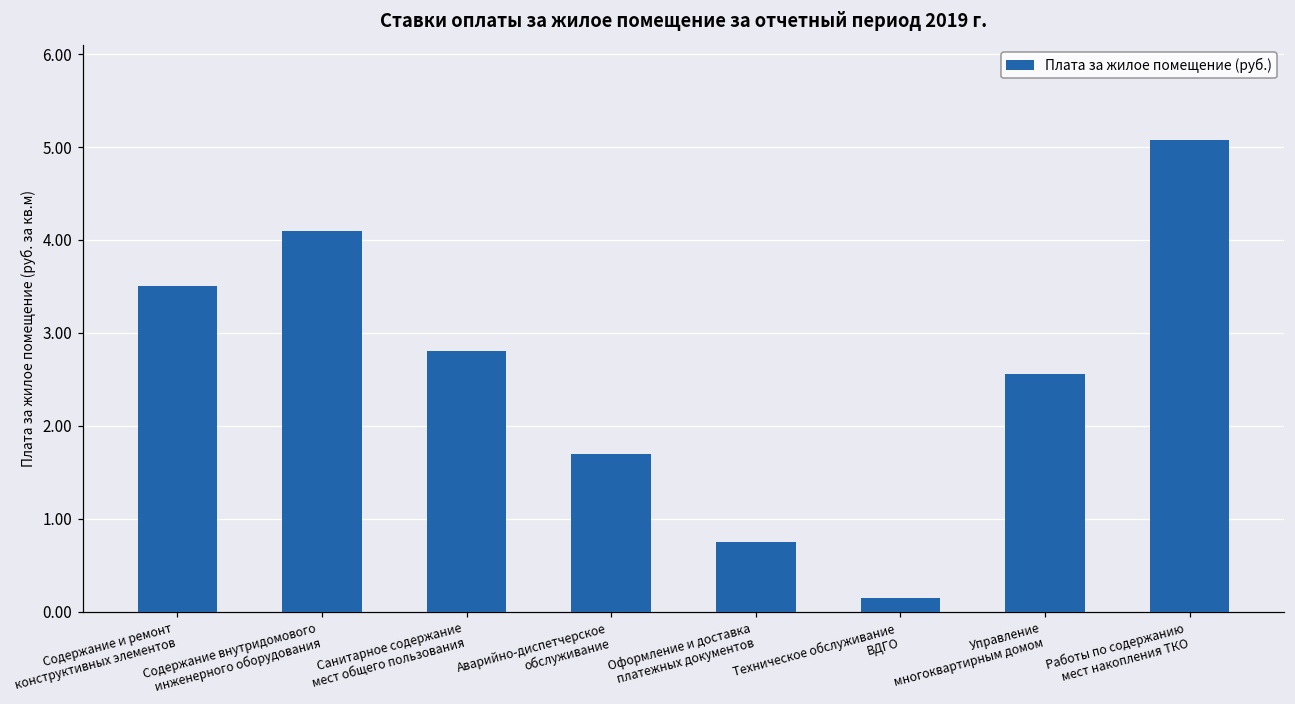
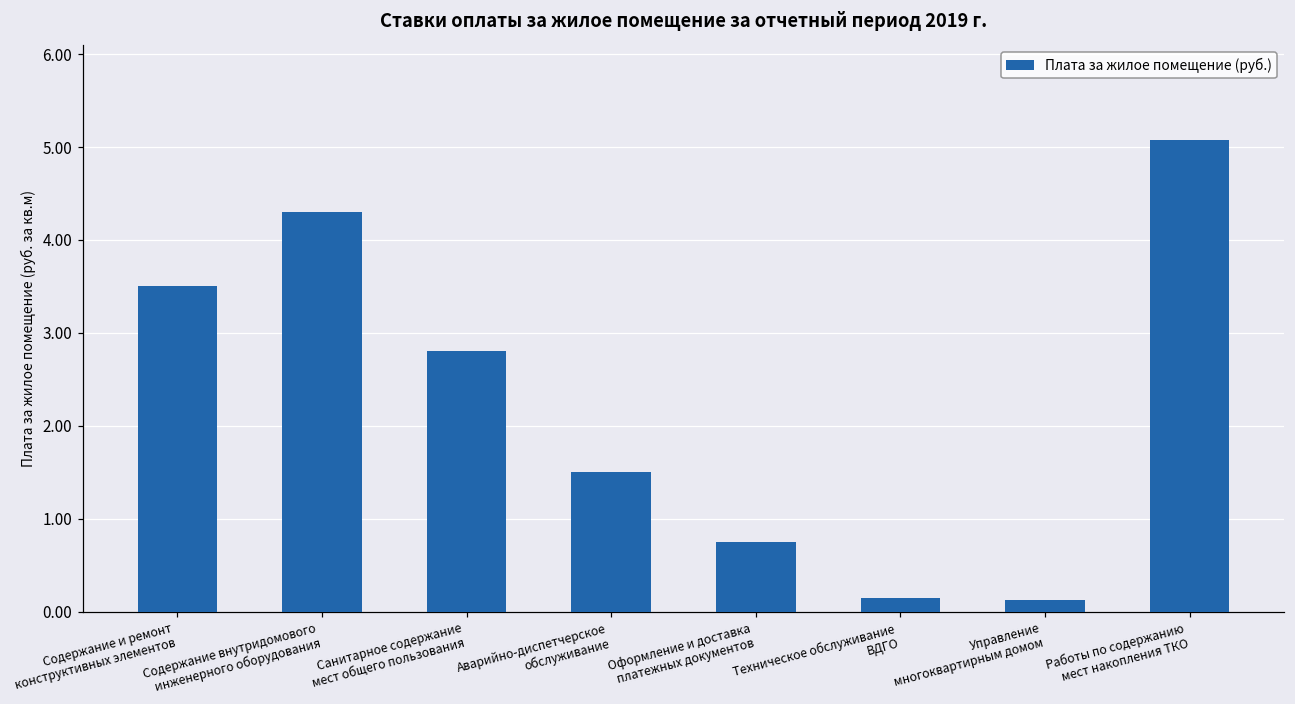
Содержание внутридомового инженерного оборудования: 4.1 -> 4.3
Аварийно-диспетчерское обслуживание: 1.7 -> 1.5
Управление многоквартирным домом: 2.6 -> 0.1
